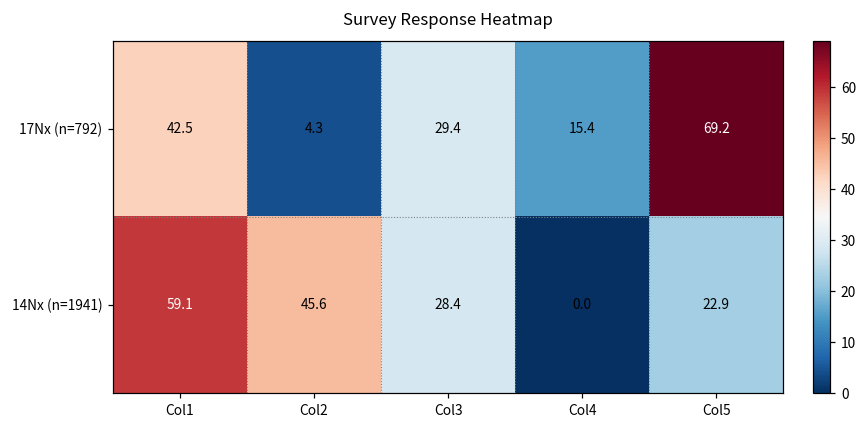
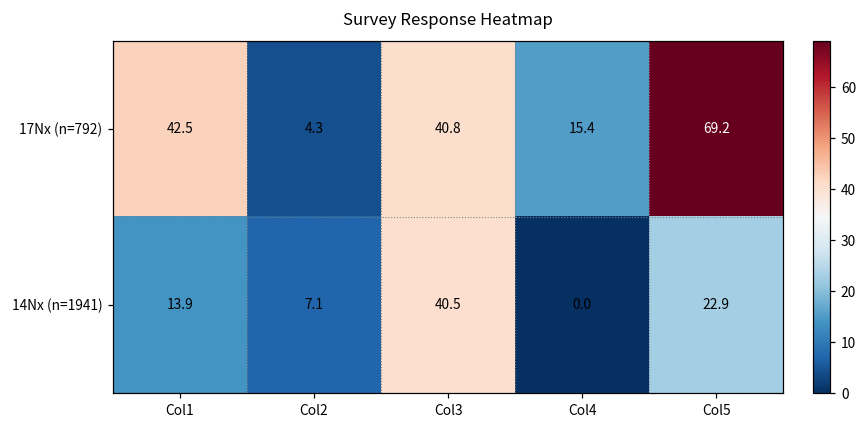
17Nx (n=792), Col3: 29.4 -> 40.8
14Nx (n=1941), Col1: 59.1 -> 13.9
14Nx (n=1941), Col2: 45.6 -> 7.1
14Nx (n=1941), Col3: 28.4 -> 40.5
